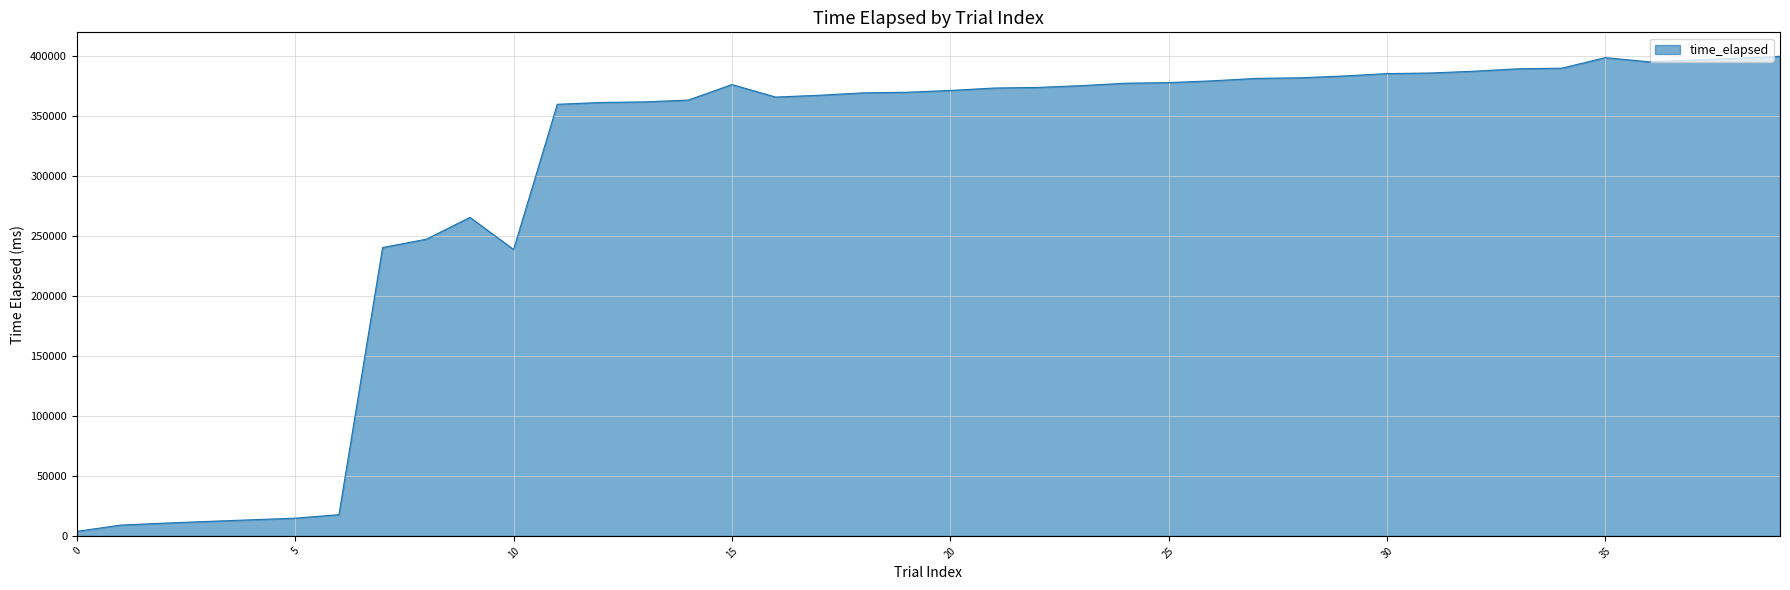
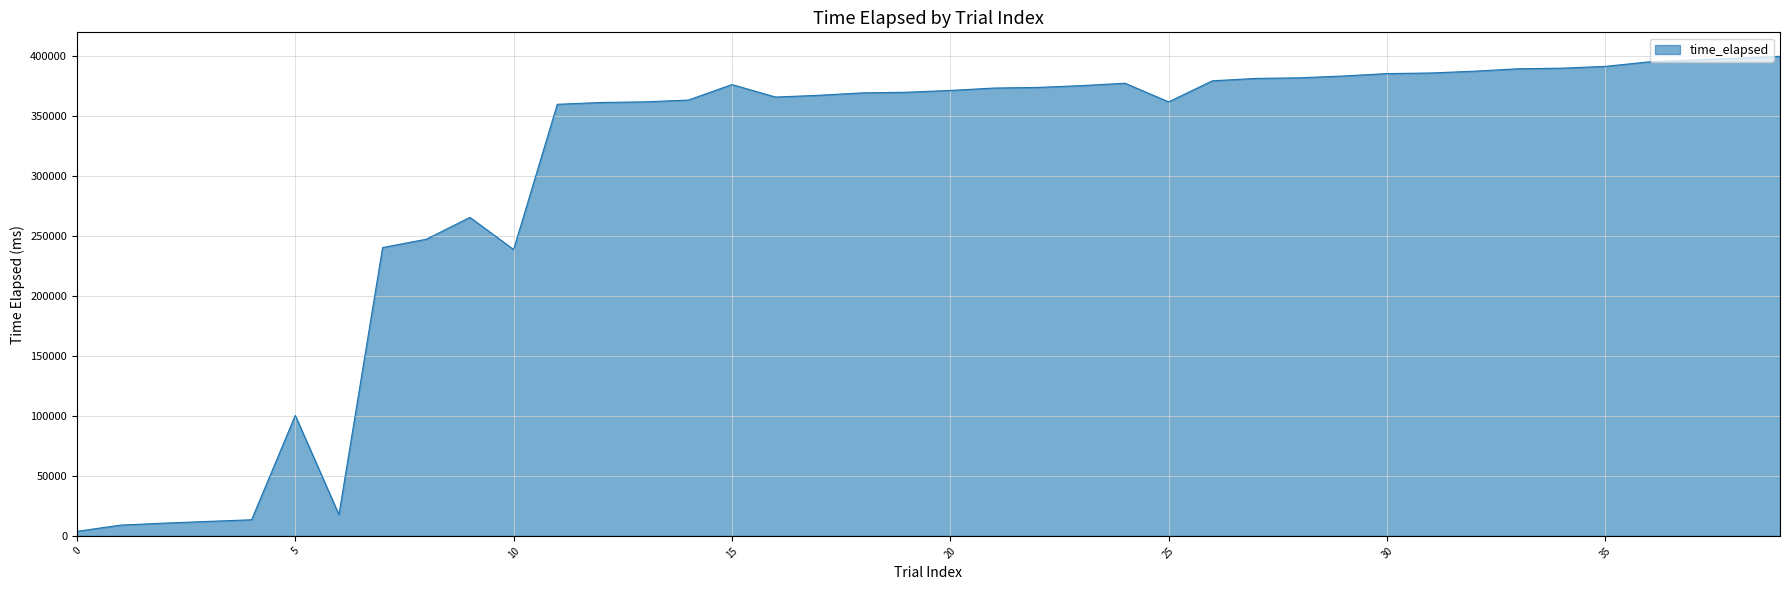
5: 15000 -> 100000
25: 378000 -> 361000
35: 398000 -> 391000
